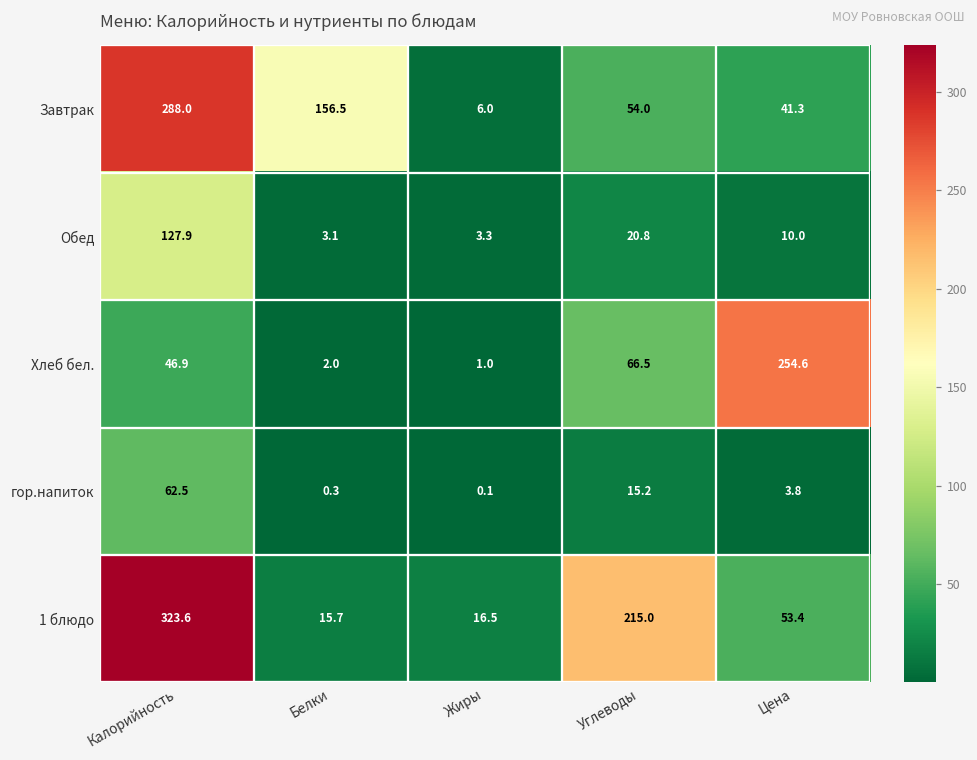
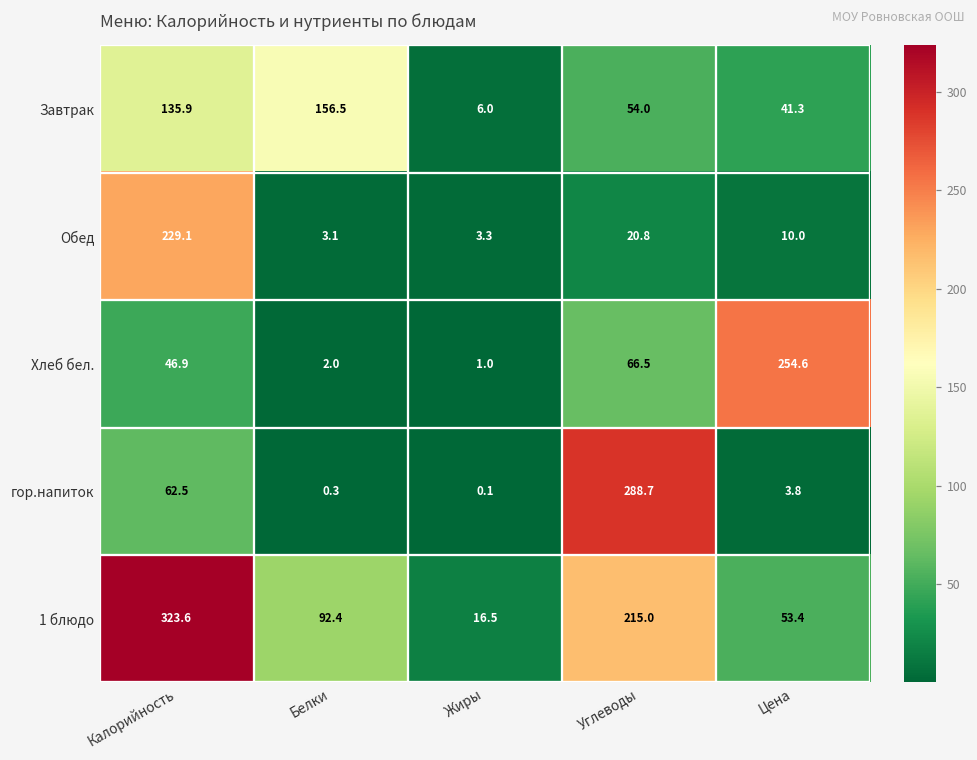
Завтрак, Калорийность: 288.0 -> 135.9
Обед, Калорийность: 127.9 -> 229.1
гор.напиток, Углеводы: 15.2 -> 288.7
1 блюдо, Белки: 15.7 -> 92.4
